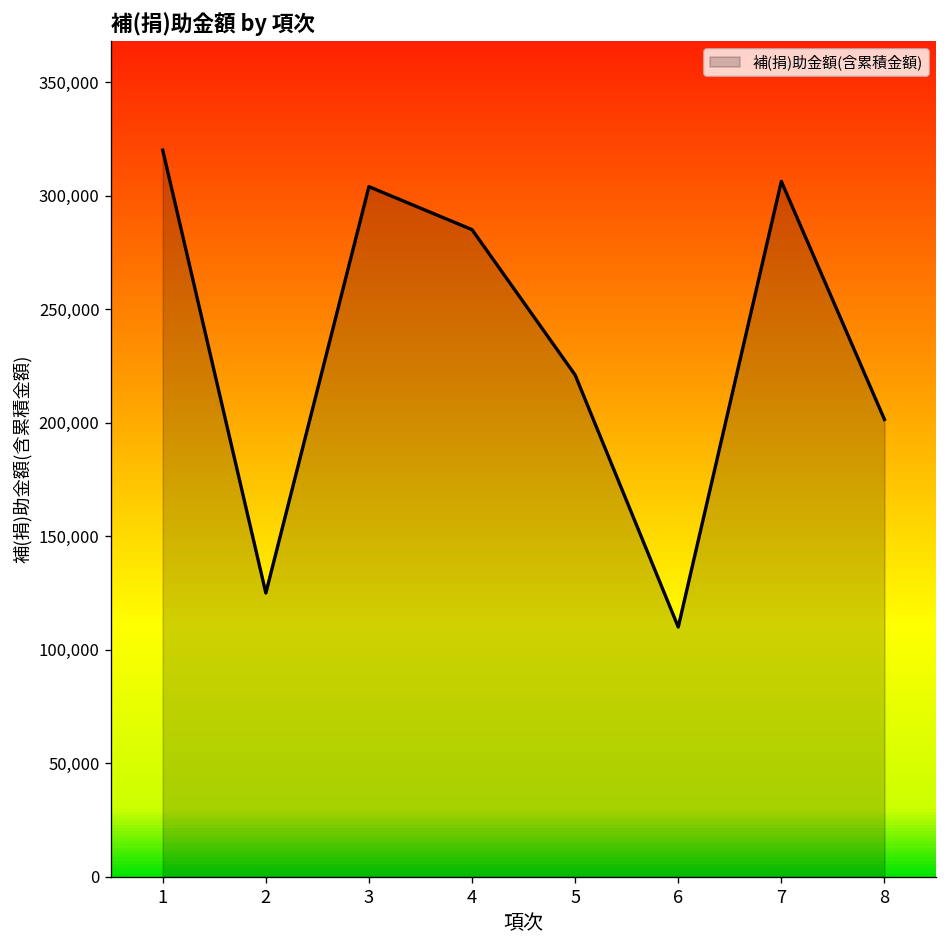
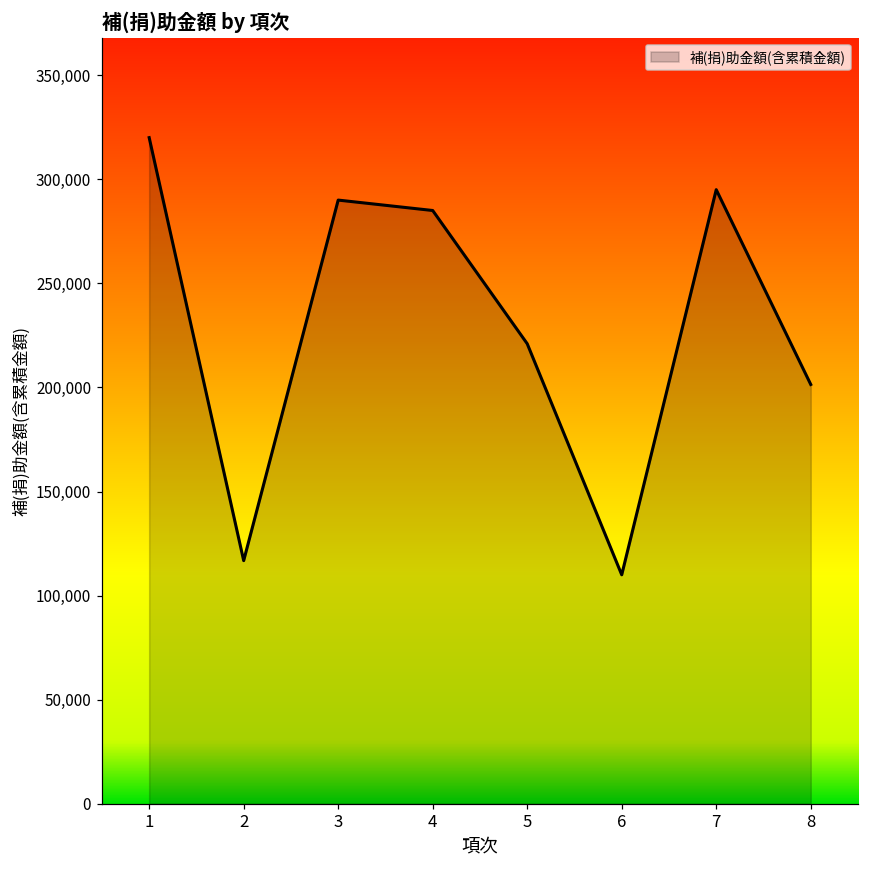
2: 125,000 -> 117,000
3: 304,000 -> 290,000
7: 306,000 -> 295,000
